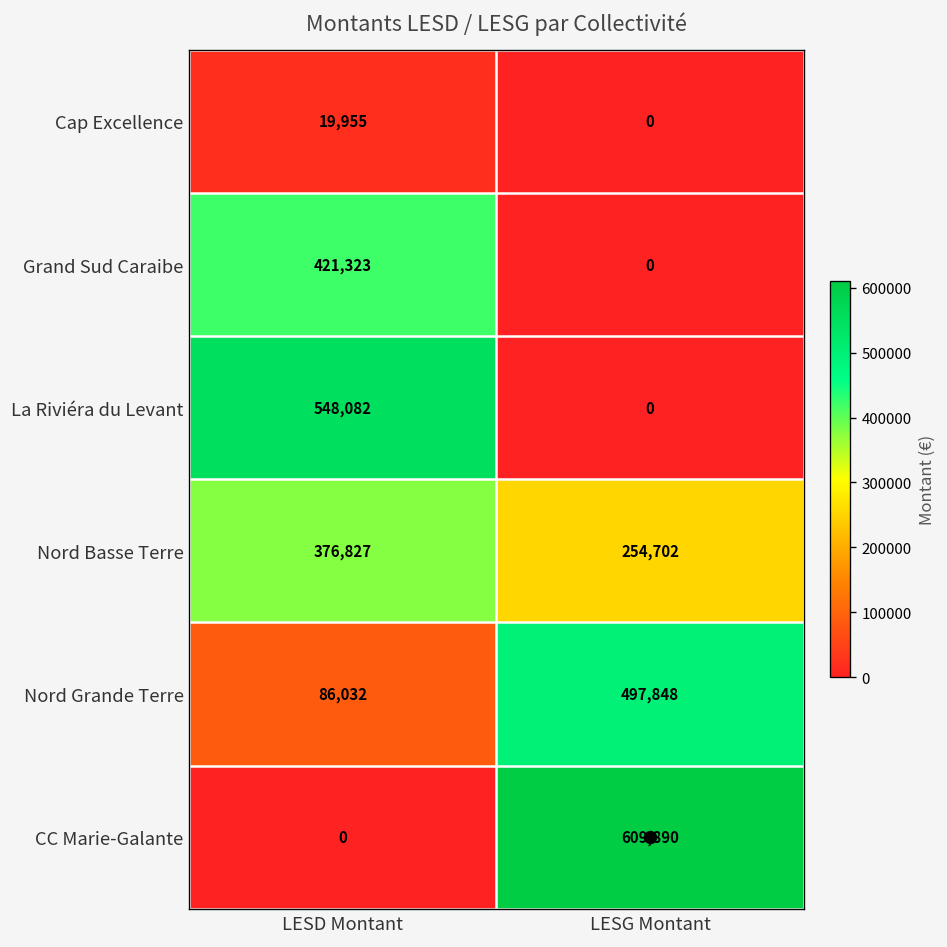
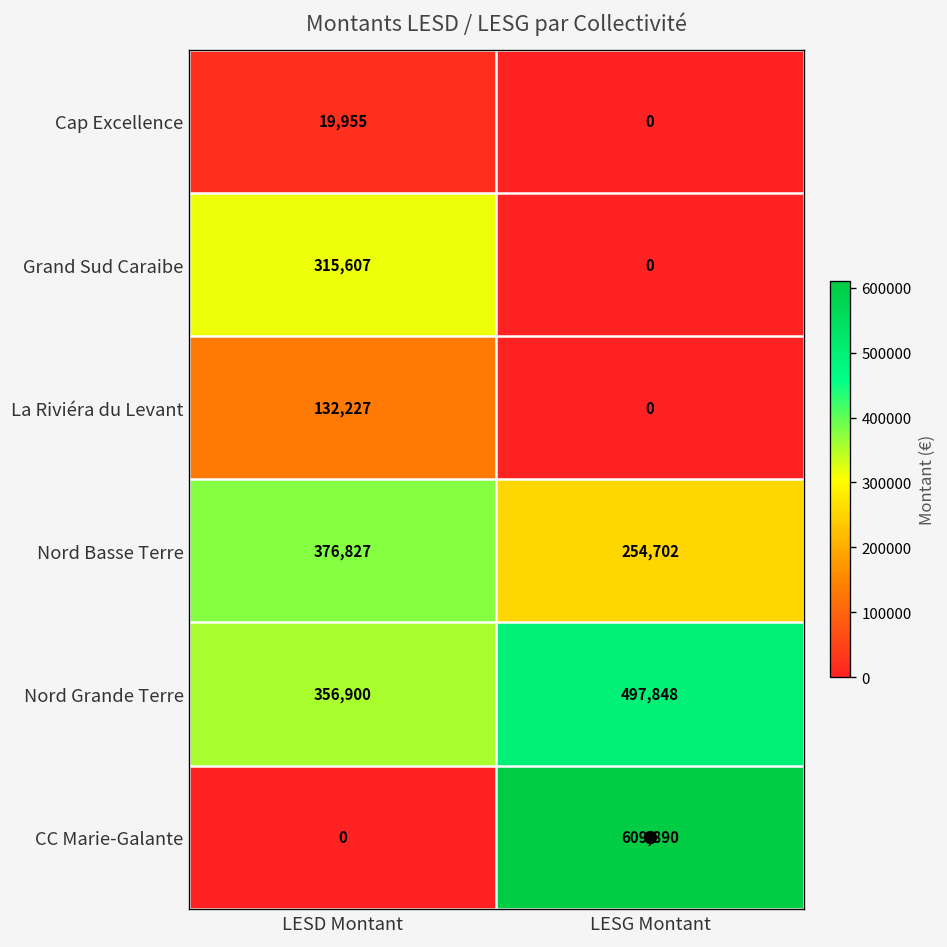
Grand Sud Caraibe, LESD Montant: 421,323 -> 315,607
La Riviéra du Levant, LESD Montant: 548,082 -> 132,227
Nord Grande Terre, LESD Montant: 86,032 -> 356,900
